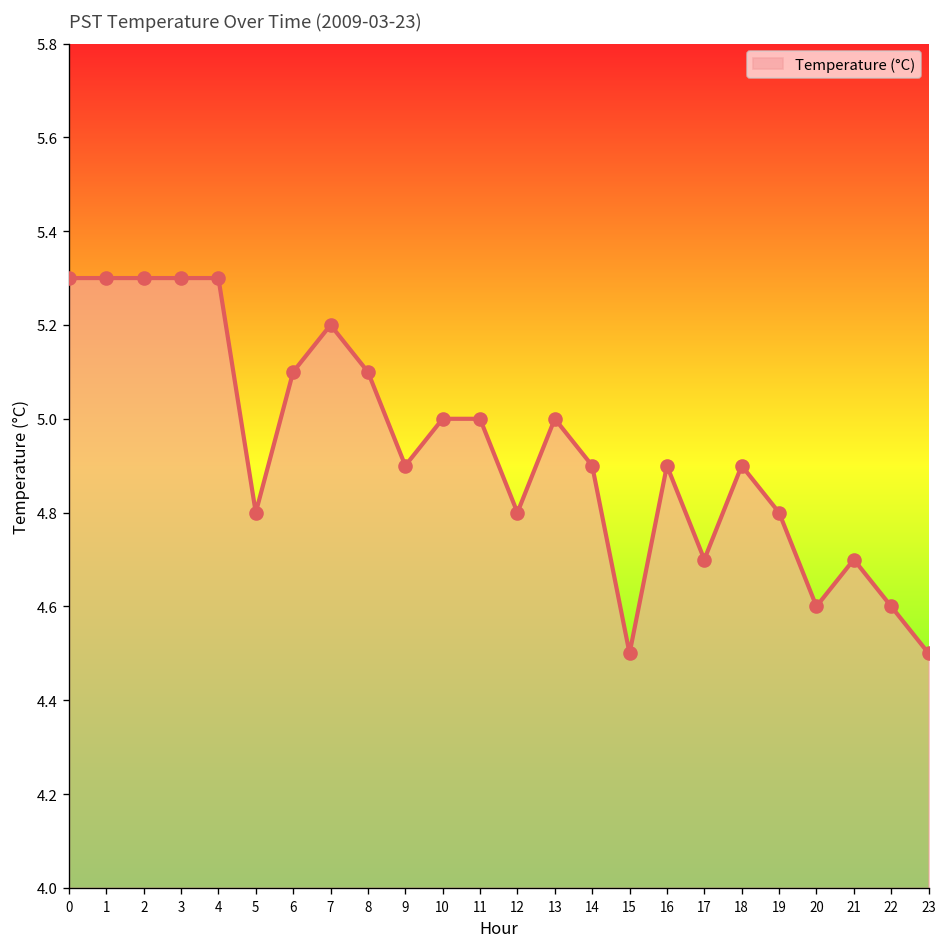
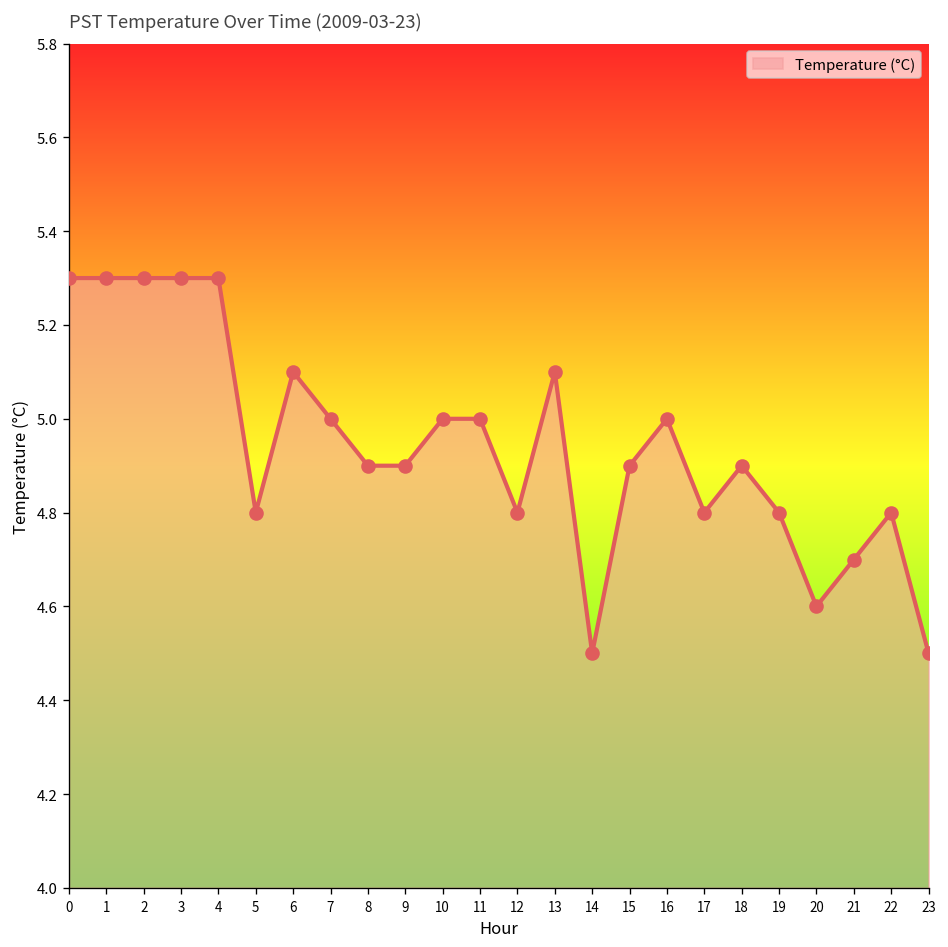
7: 5.2 -> 5.0
8: 5.1 -> 4.9
13: 5.0 -> 5.1
14: 4.9 -> 4.5
15: 4.5 -> 4.9
16: 4.9 -> 5.0
17: 4.7 -> 4.8
22: 4.6 -> 4.8
